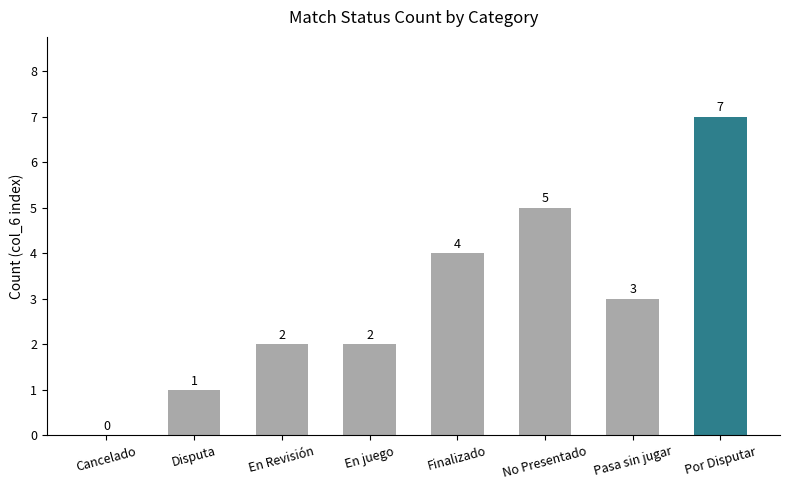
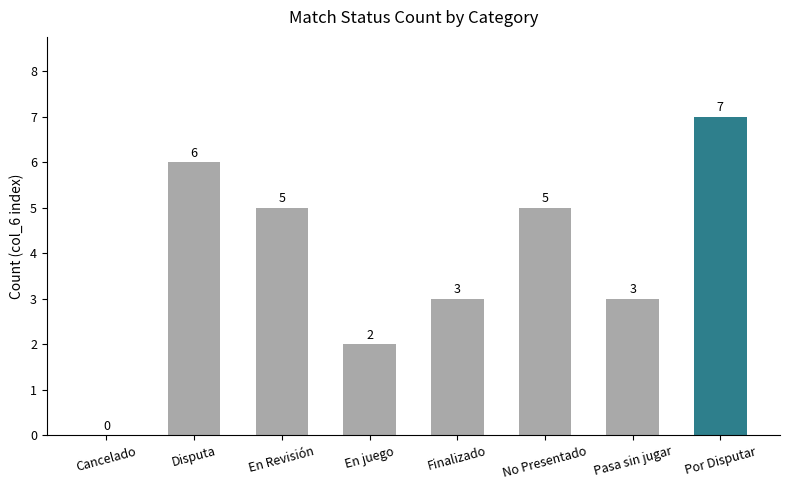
Disputa: 1 -> 6
En Revisión: 2 -> 5
Finalizado: 4 -> 3
